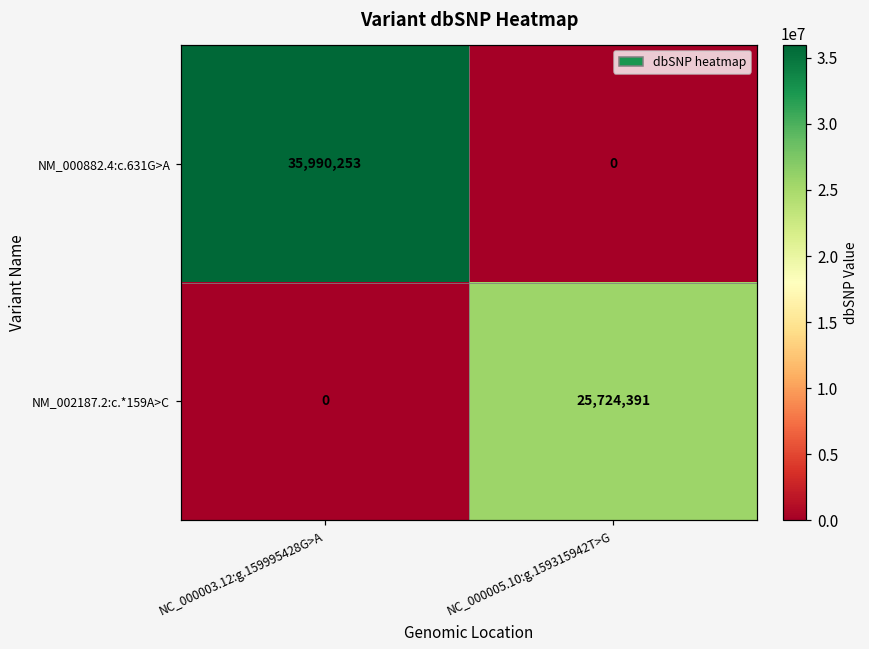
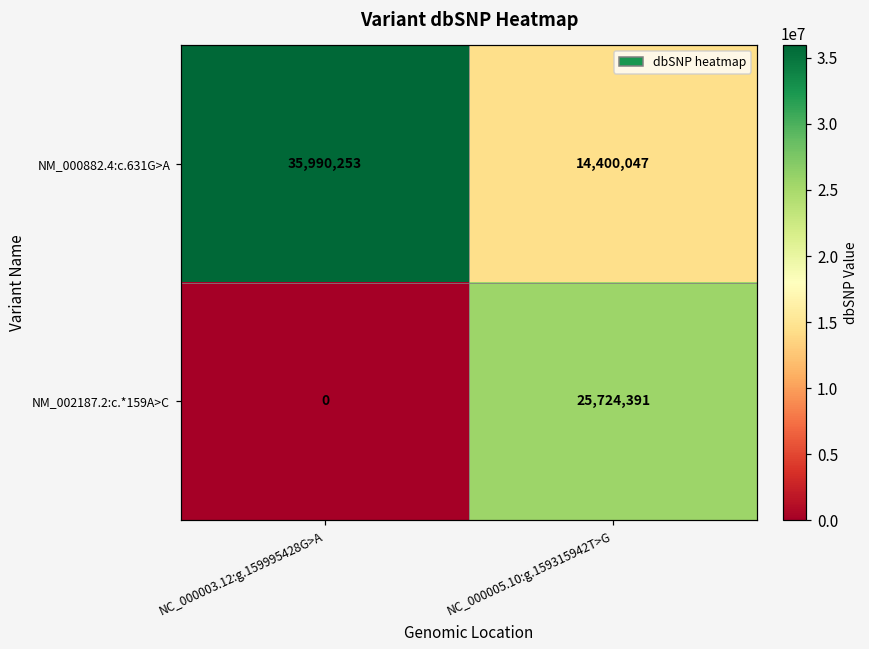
NM_000882.4:c.631G>A, NC_000005.10:g.159315942T>G: 0 -> 14,400,047
